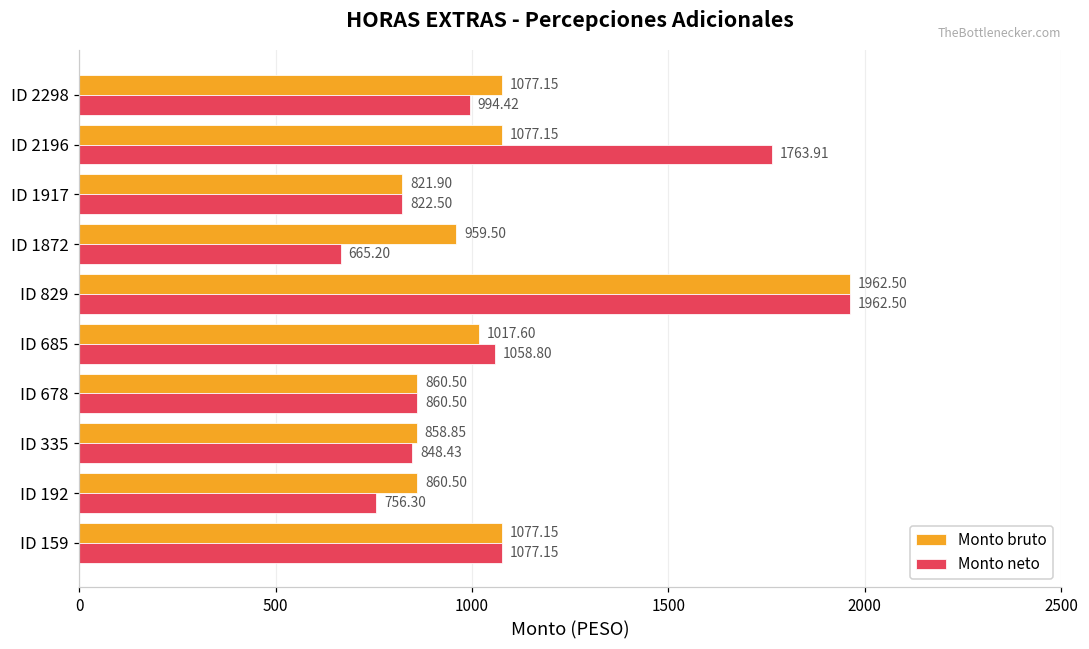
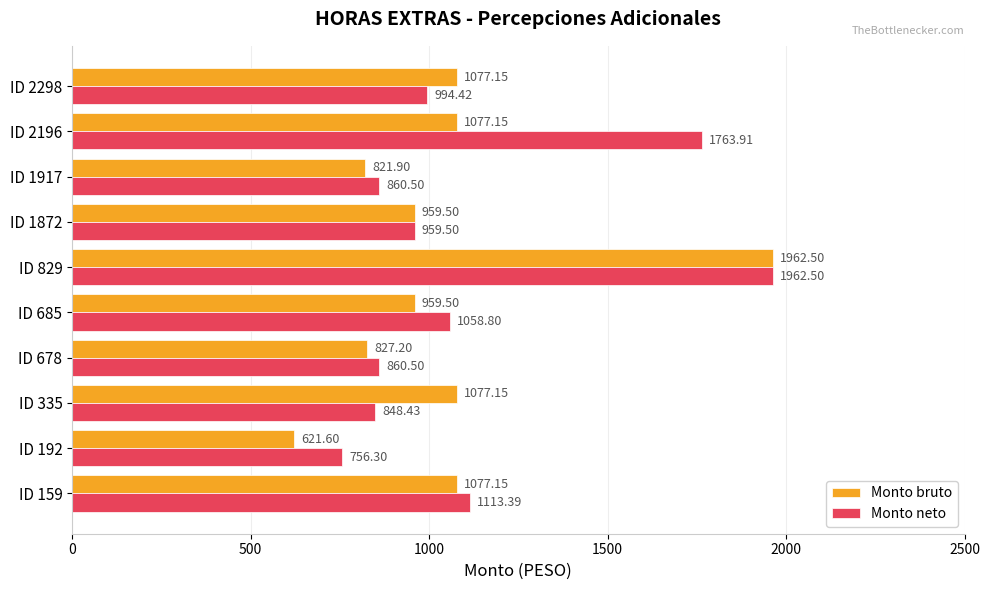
Monto neto, ID 1917: 822.50 -> 860.50
Monto neto, ID 1872: 665.20 -> 959.50
Monto bruto, ID 685: 1017.60 -> 959.50
Monto bruto, ID 678: 860.50 -> 827.20
Monto bruto, ID 335: 858.85 -> 1077.15
Monto bruto, ID 192: 860.50 -> 621.60
Monto neto, ID 159: 1077.15 -> 1113.39
